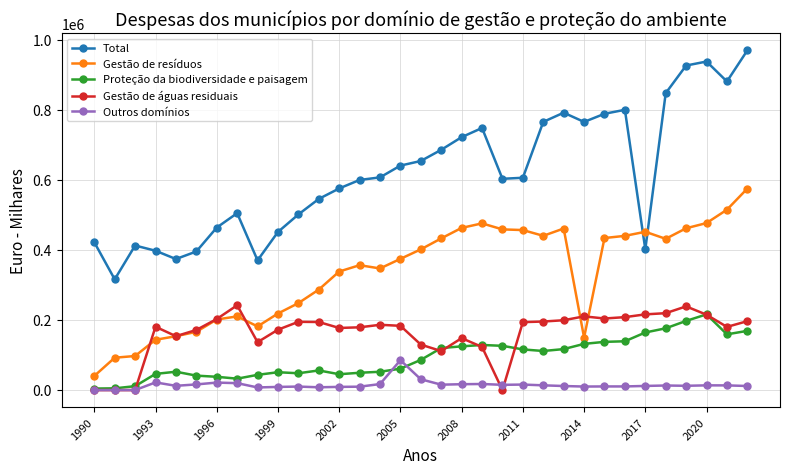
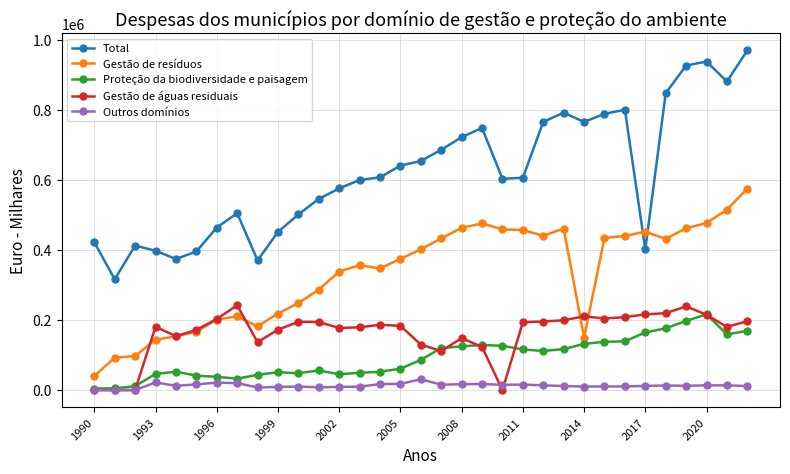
Outros domínios, 2005: 90000 -> 20000
